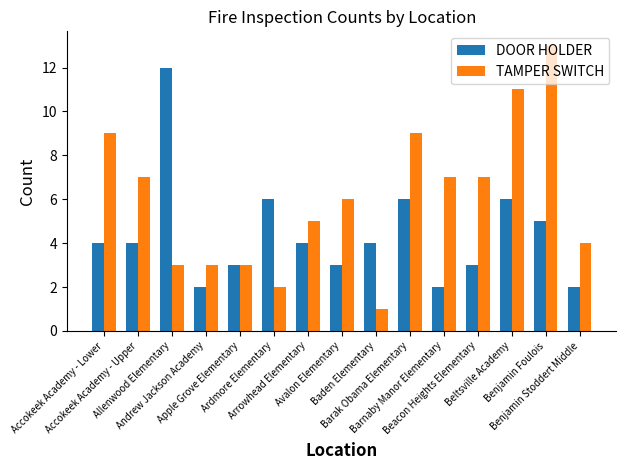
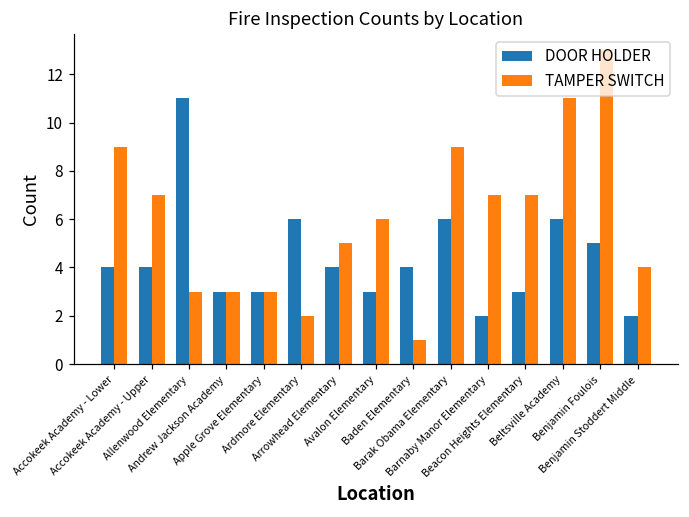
DOOR HOLDER, Allenwood Elementary: 12 -> 11
DOOR HOLDER, Andrew Jackson Academy: 2 -> 3
